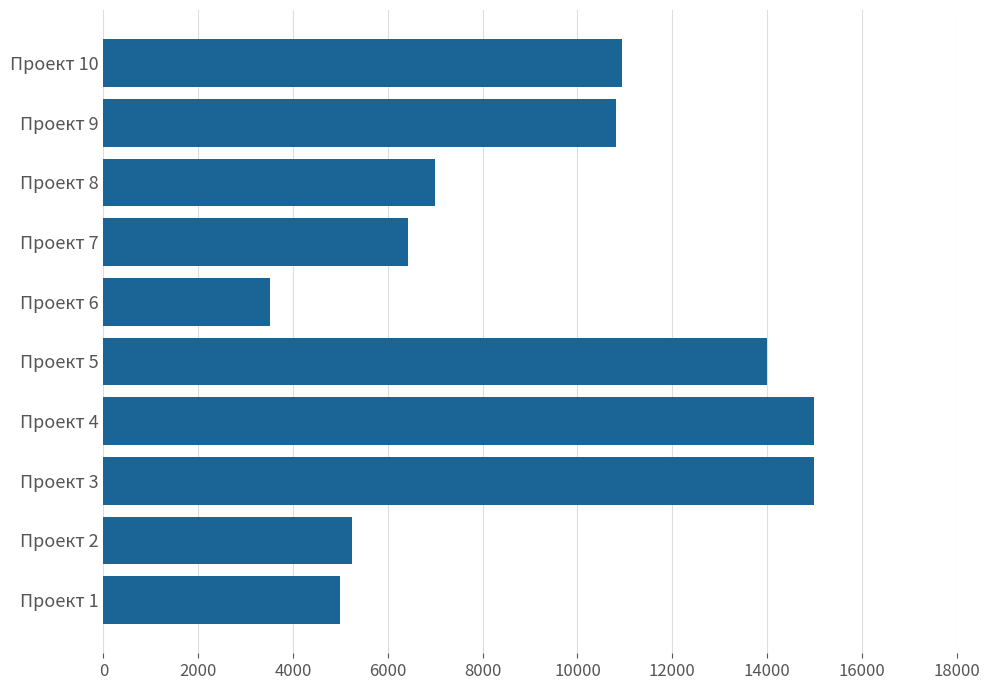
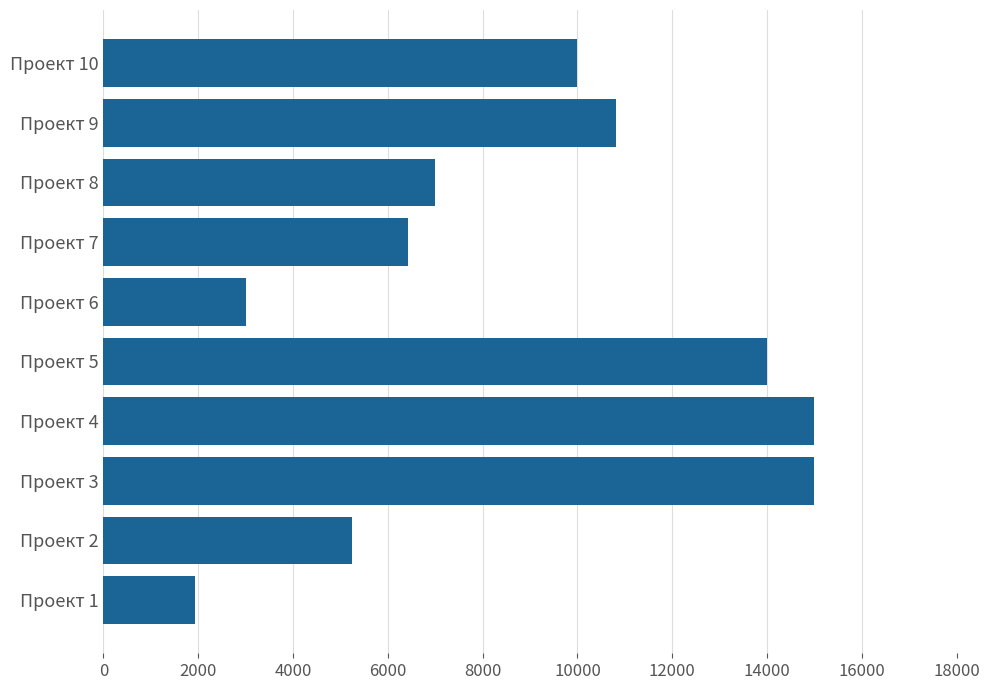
Проект 10: 10900 -> 10000
Проект 6: 3500 -> 3000
Проект 1: 5000 -> 1900
